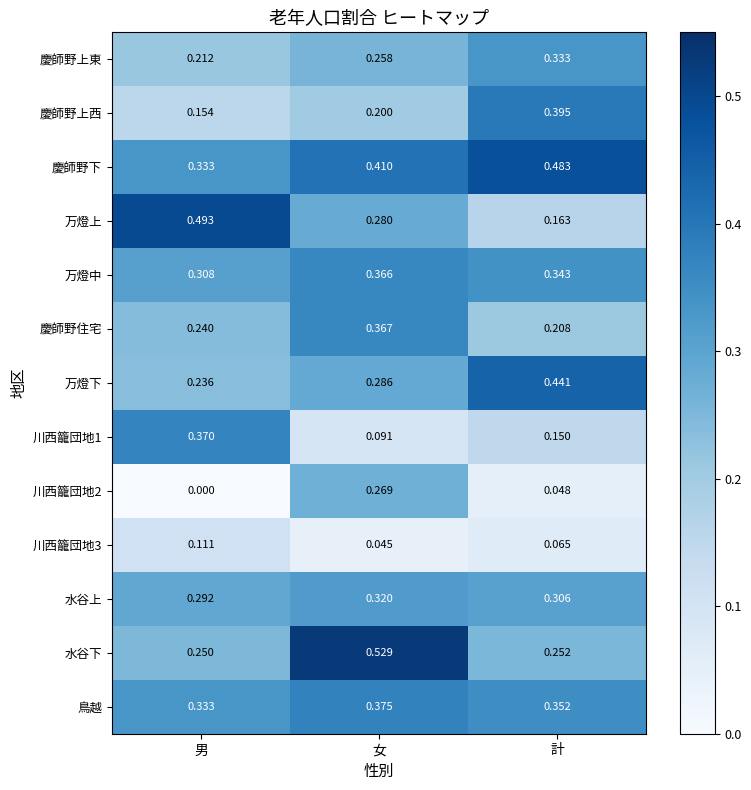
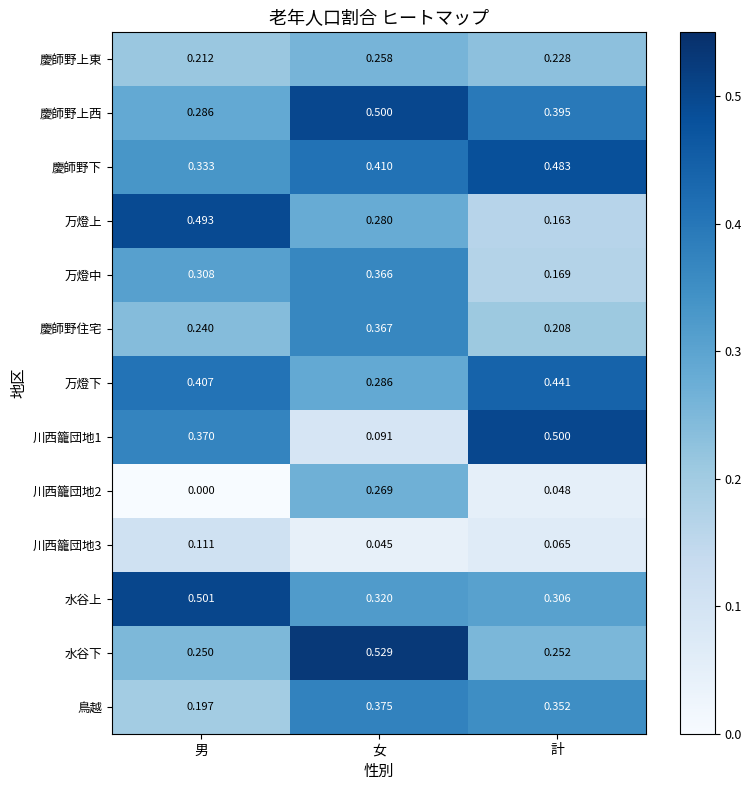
慶師野上東, 計: 0.333 -> 0.228
慶師野上西, 男: 0.154 -> 0.286
慶師野上西, 女: 0.200 -> 0.500
万燈中, 計: 0.343 -> 0.169
万燈下, 男: 0.236 -> 0.407
川西籠団地1, 計: 0.150 -> 0.500
水谷上, 男: 0.292 -> 0.501
鳥越, 男: 0.333 -> 0.197
